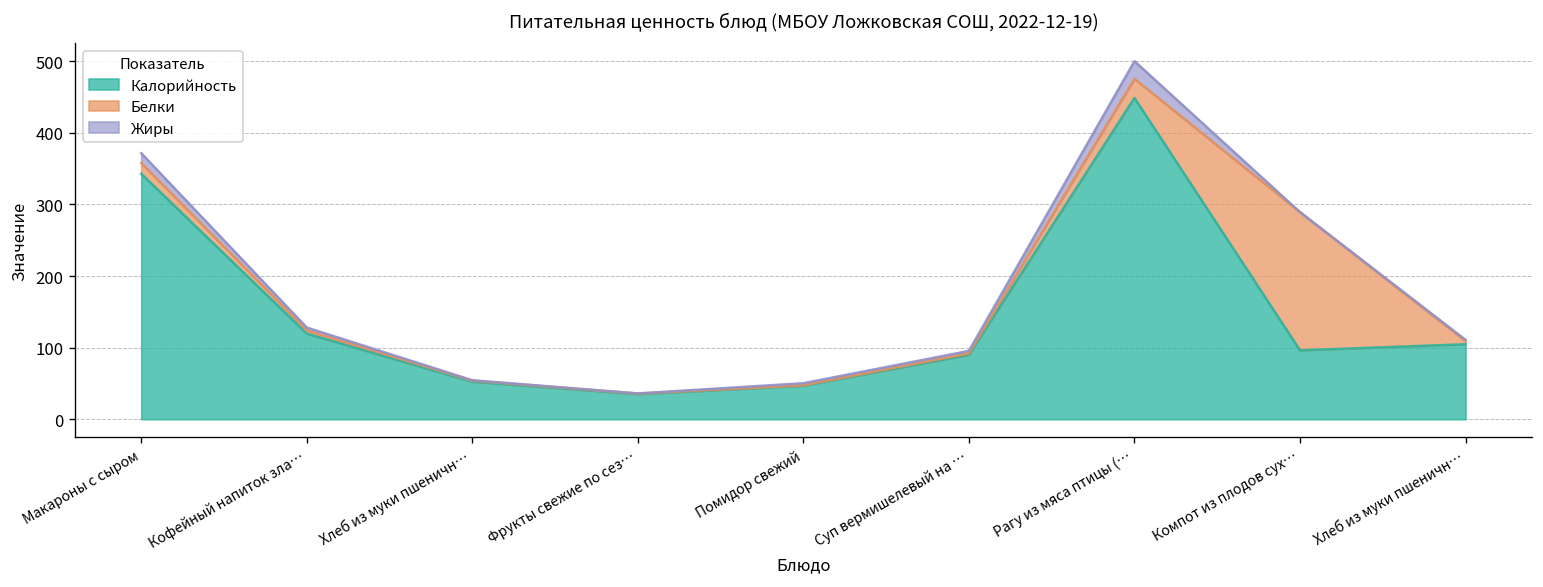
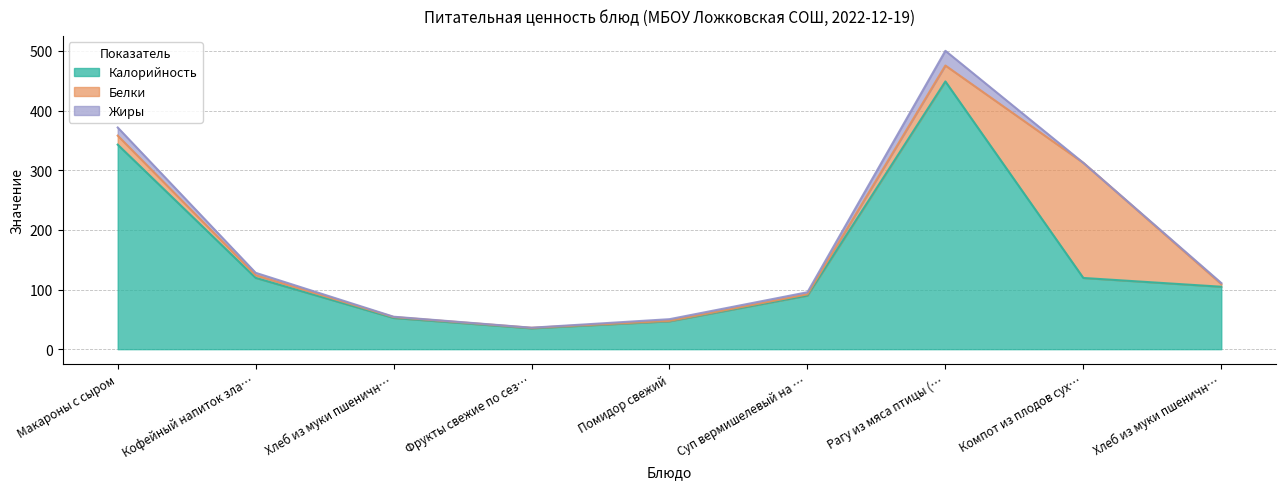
Калорийность, Компот из плодов сух…: 100 -> 120
